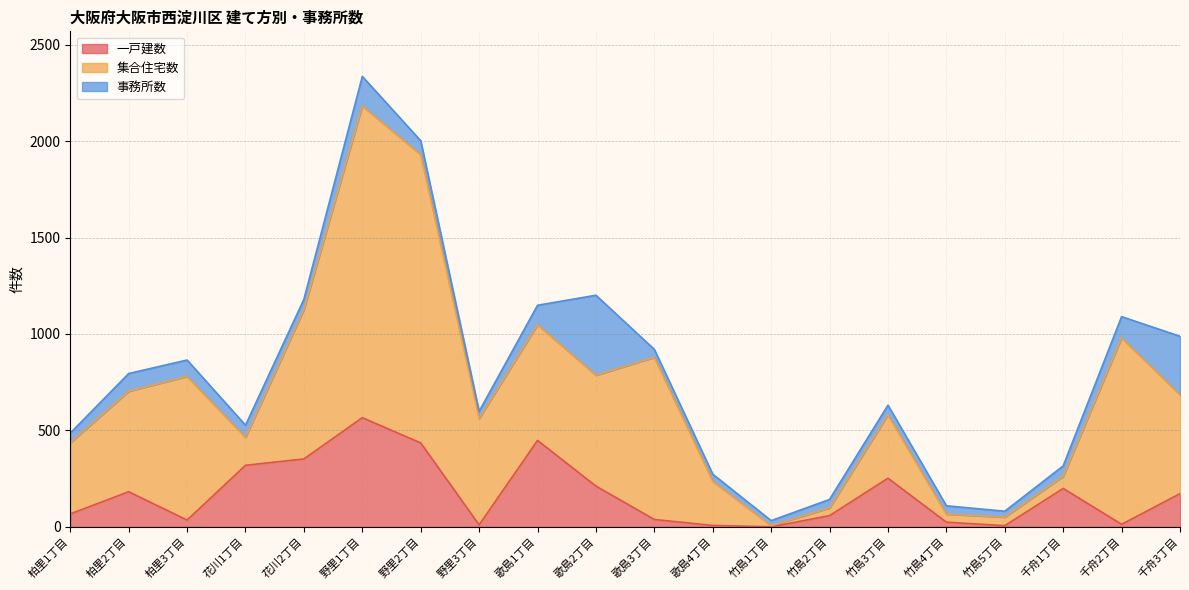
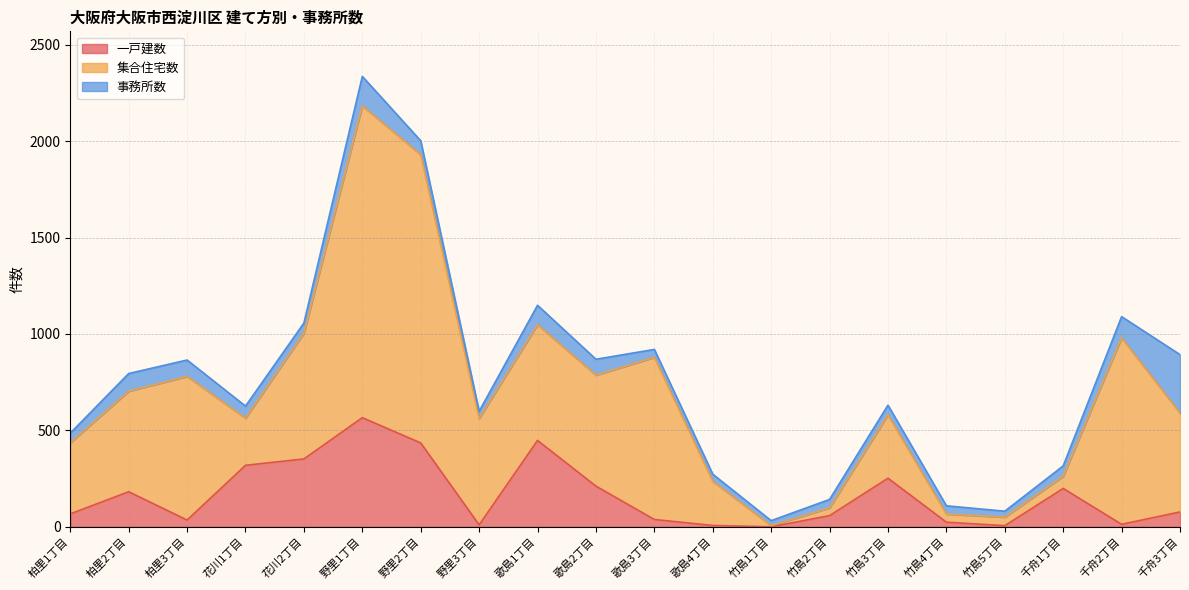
集合住宅数, 花川1丁目: 150 -> 240
集合住宅数, 花川2丁目: 780 -> 650
事務所数, 歌島2丁目: 420 -> 80
一戸建数, 千舟3丁目: 170 -> 80
